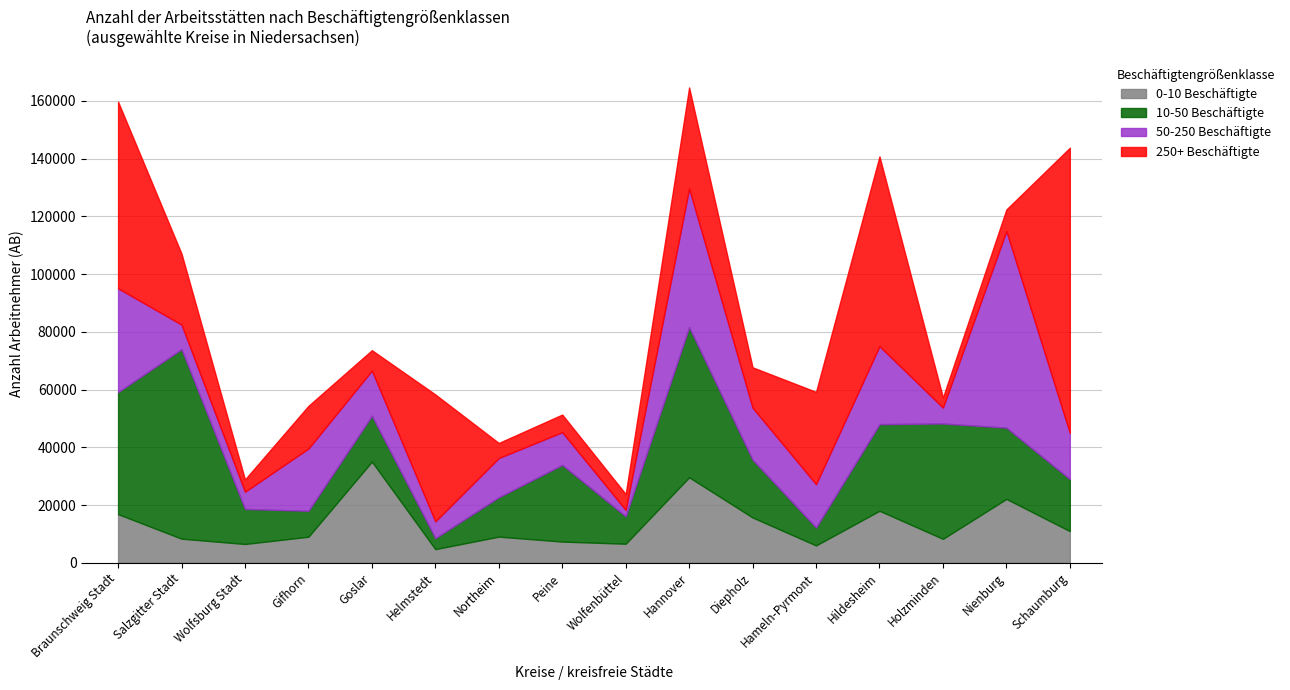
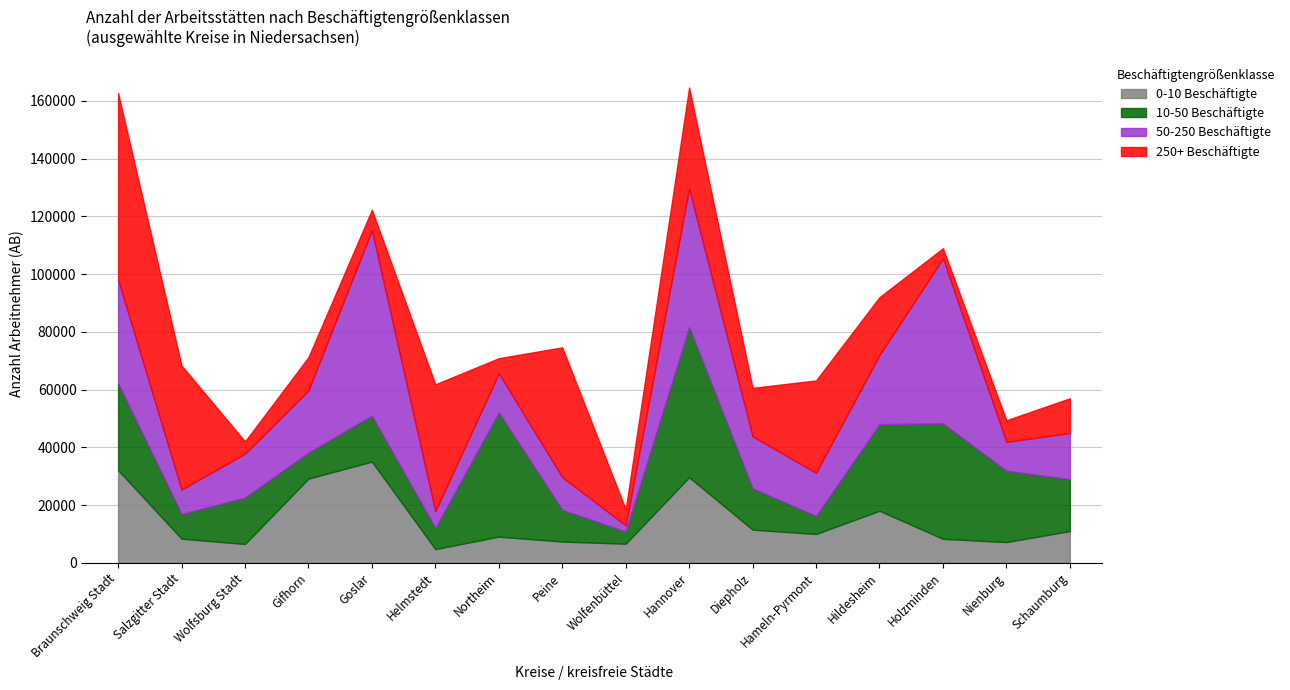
0-10 Beschäftigte, Braunschweig Stadt: 17000 -> 32000
10-50 Beschäftigte, Braunschweig Stadt: 42000 -> 30000
10-50 Beschäftigte, Salzgitter Stadt: 66000 -> 8000
250+ Beschäftigte, Salzgitter Stadt: 25000 -> 43000
10-50 Beschäftigte, Wolfsburg Stadt: 12000 -> 16000
50-250 Beschäftigte, Wolfsburg Stadt: 6000 -> 15000
0-10 Beschäftigte, Gifhorn: 9000 -> 29000
250+ Beschäftigte, Gifhorn: 15000 -> 12000
50-250 Beschäftigte, Goslar: 16000 -> 64000
10-50 Beschäftigte, Helmstedt: 4000 -> 7000
10-50 Beschäftigte, Northeim: 14000 -> 43000
10-50 Beschäftigte, Peine: 27000 -> 11000
250+ Beschäftigte, Peine: 6000 -> 45000
10-50 Beschäftigte, Wolfenbüttel: 10000 -> 4000
0-10 Beschäftigte, Diepholz: 16000 -> 11000
10-50 Beschäftigte, Diepholz: 20000 -> 14000
250+ Beschäftigte, Diepholz: 14000 -> 17000
0-10 Beschäftigte, Hameln-Pyrmont: 6000 -> 10000
50-250 Beschäftigte, Hildesheim: 27000 -> 24000
250+ Beschäftigte, Hildesheim: 66000 -> 20000
50-250 Beschäftigte, Holzminden: 6000 -> 57000
0-10 Beschäftigte, Nienburg: 22000 -> 7000
50-250 Beschäftigte, Nienburg: 68000 -> 10000
250+ Beschäftigte, Schaumburg: 99000 -> 12000
